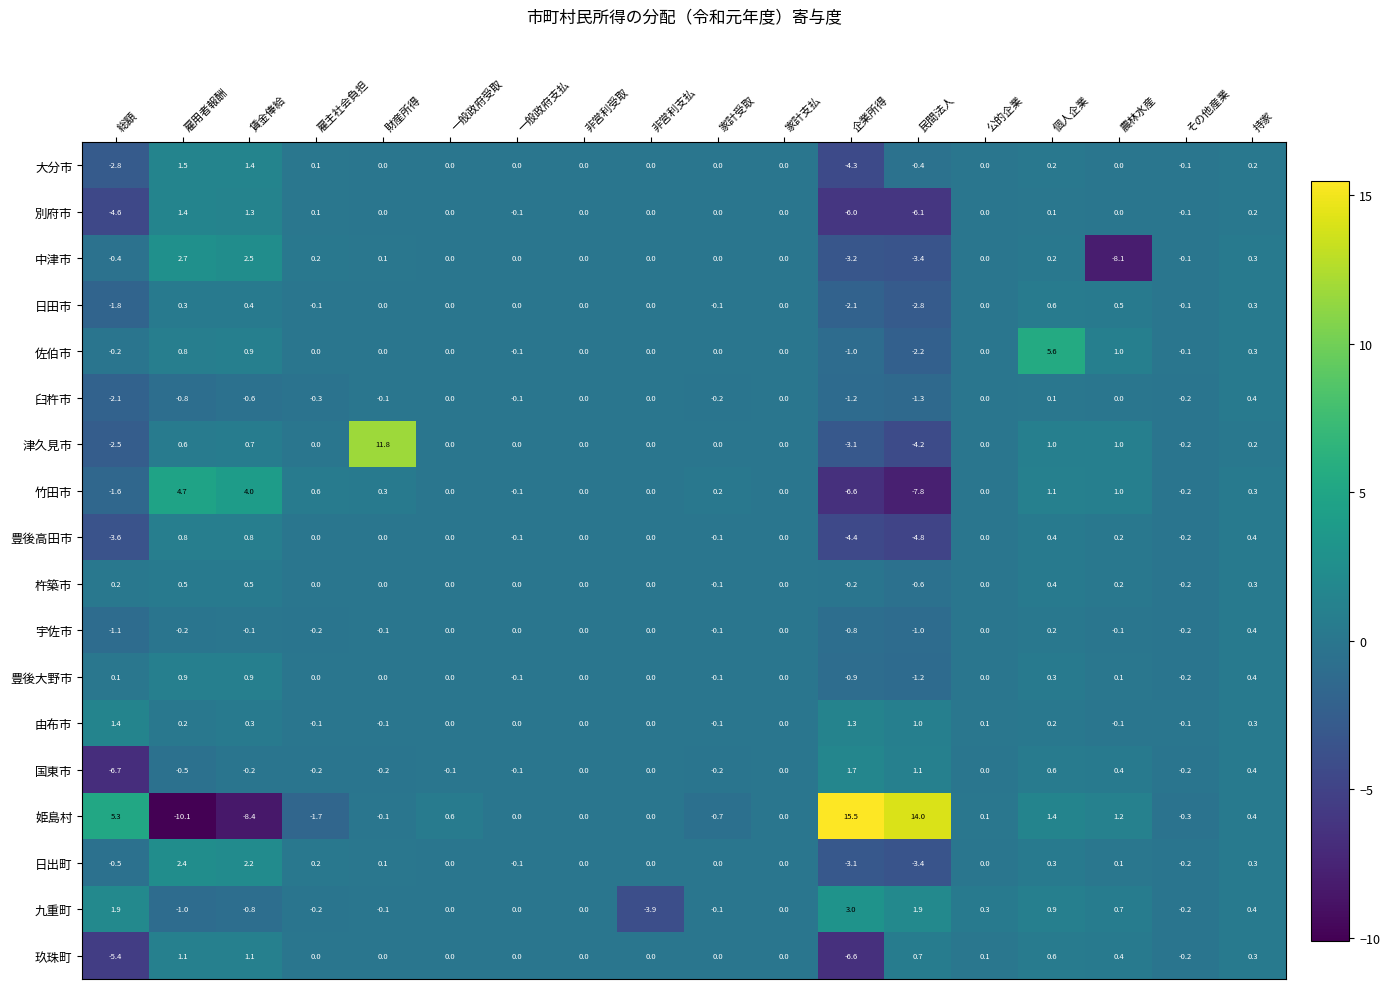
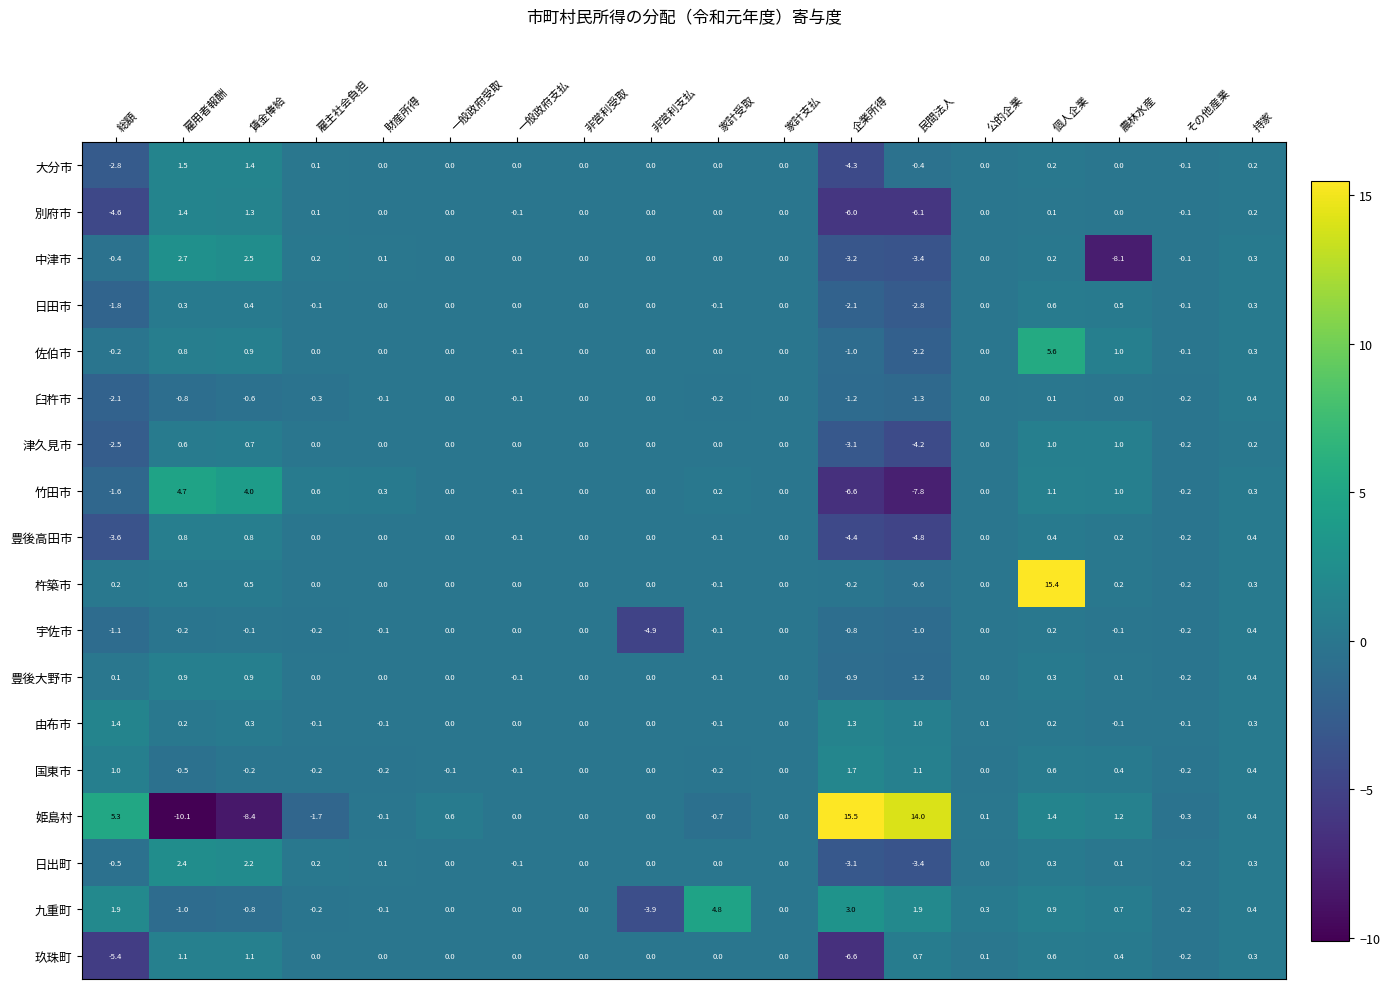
津久見市, 財産所得: 11.8 -> 0.0
杵築市, 個人企業: 0.4 -> 15.4
宇佐市, 非営利支払: 0.0 -> -4.9
国東市, 総額: -6.7 -> 1.0
九重町, 家計受取: -0.1 -> 4.8
